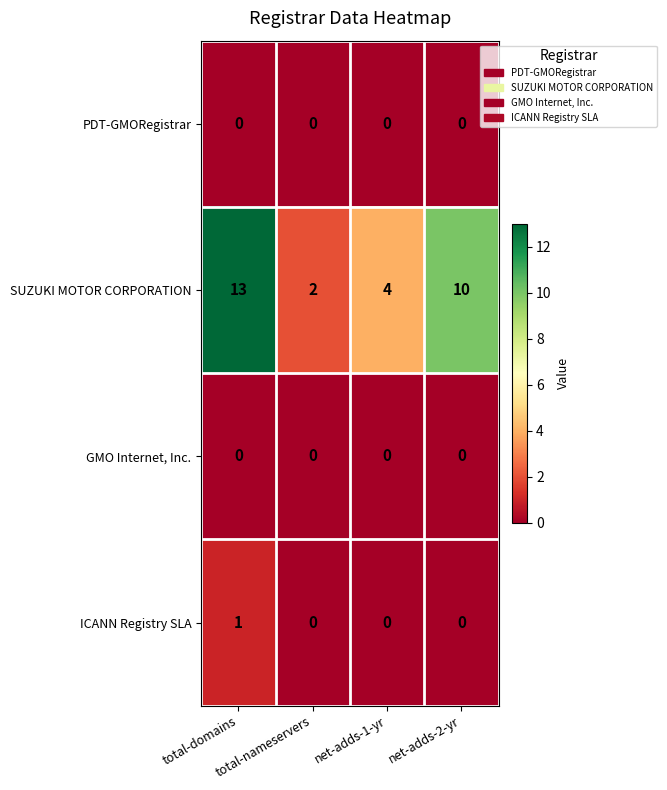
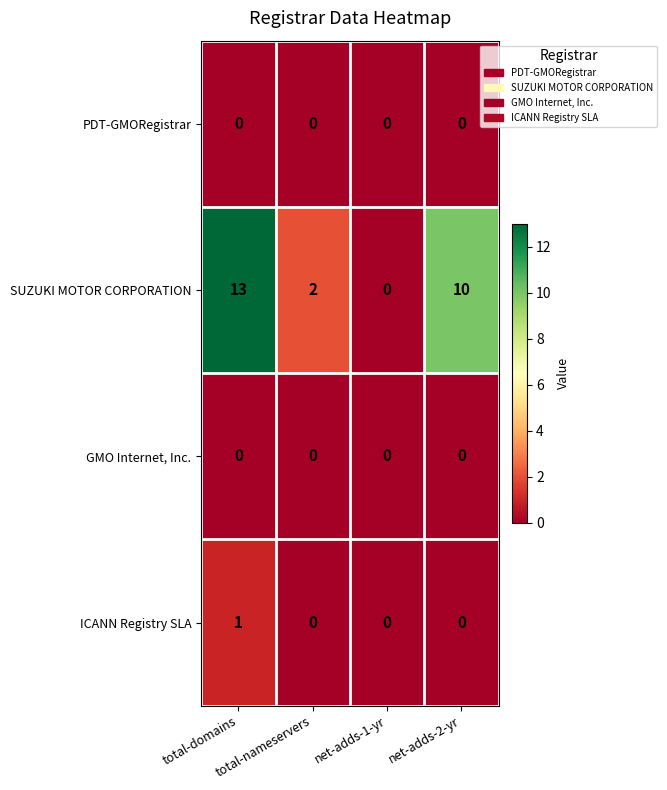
SUZUKI MOTOR CORPORATION, net-adds-1-yr: 4 -> 0
